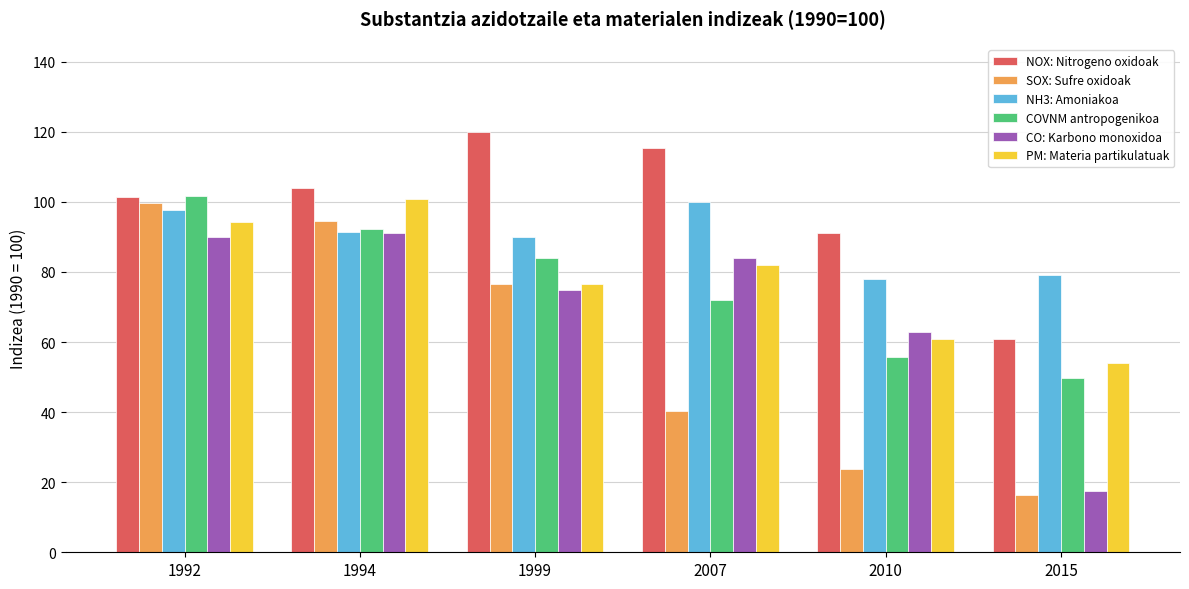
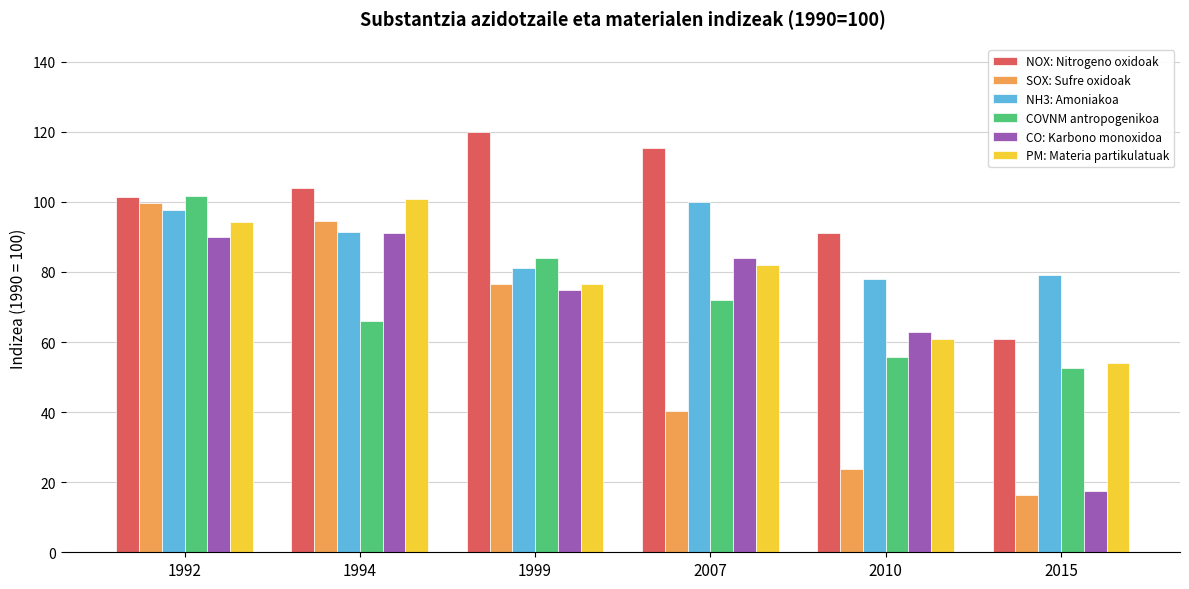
COVNM antropogenikoa, 1994: 92 -> 66
NH3: Amoniakoa, 1999: 90 -> 81
COVNM antropogenikoa, 2015: 50 -> 53
